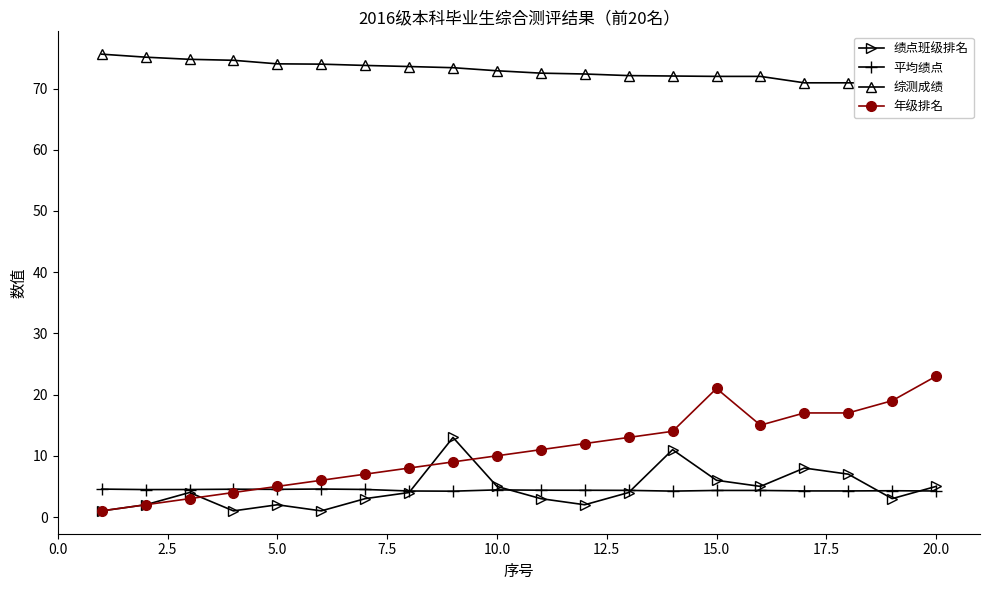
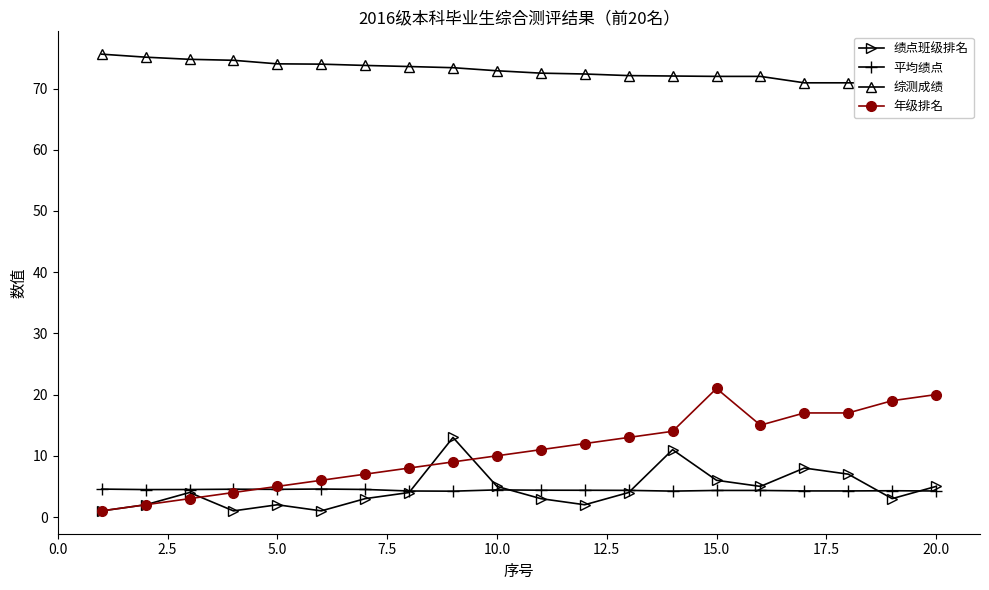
年级排名, 20.0: 23 -> 20
